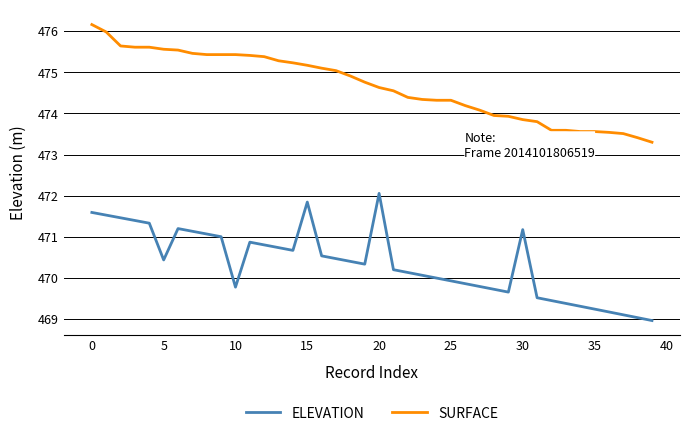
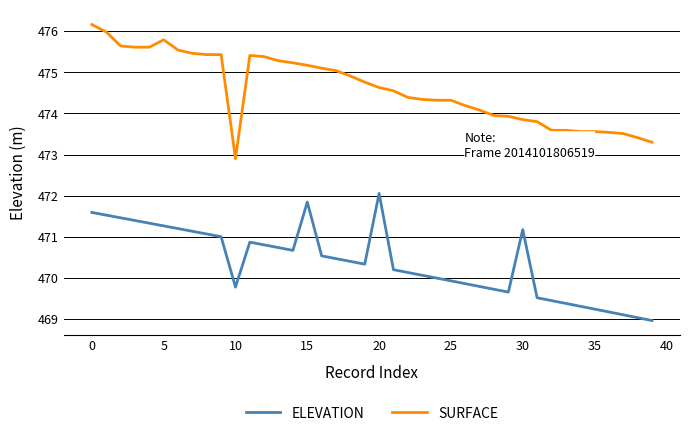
ELEVATION, 5: 470.4 -> 471.3
SURFACE, 5: 475.6 -> 475.8
SURFACE, 10: 475.4 -> 472.9
